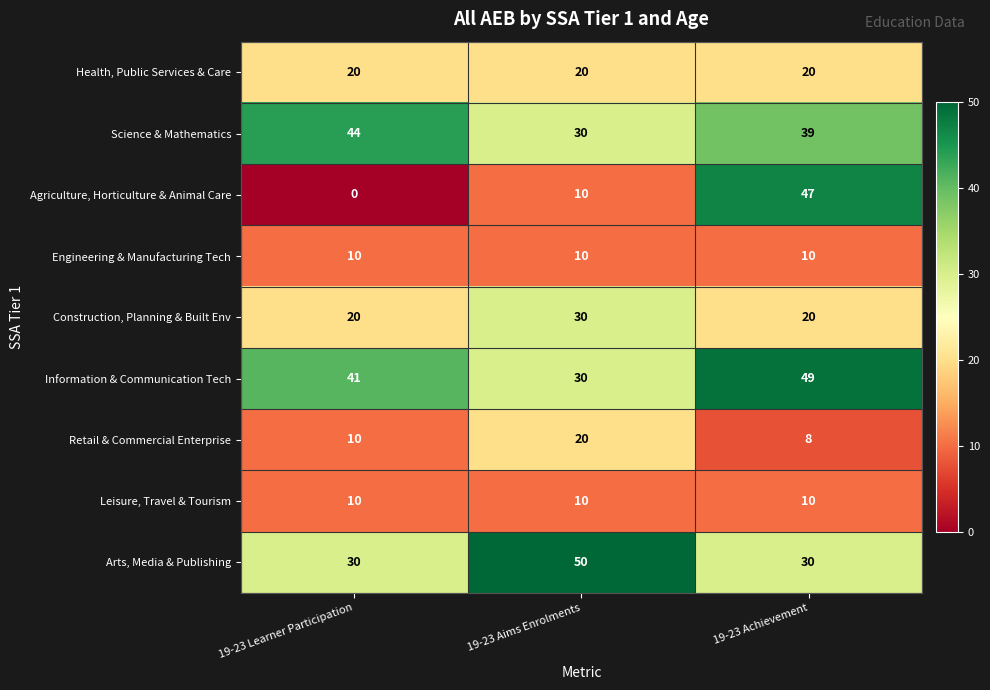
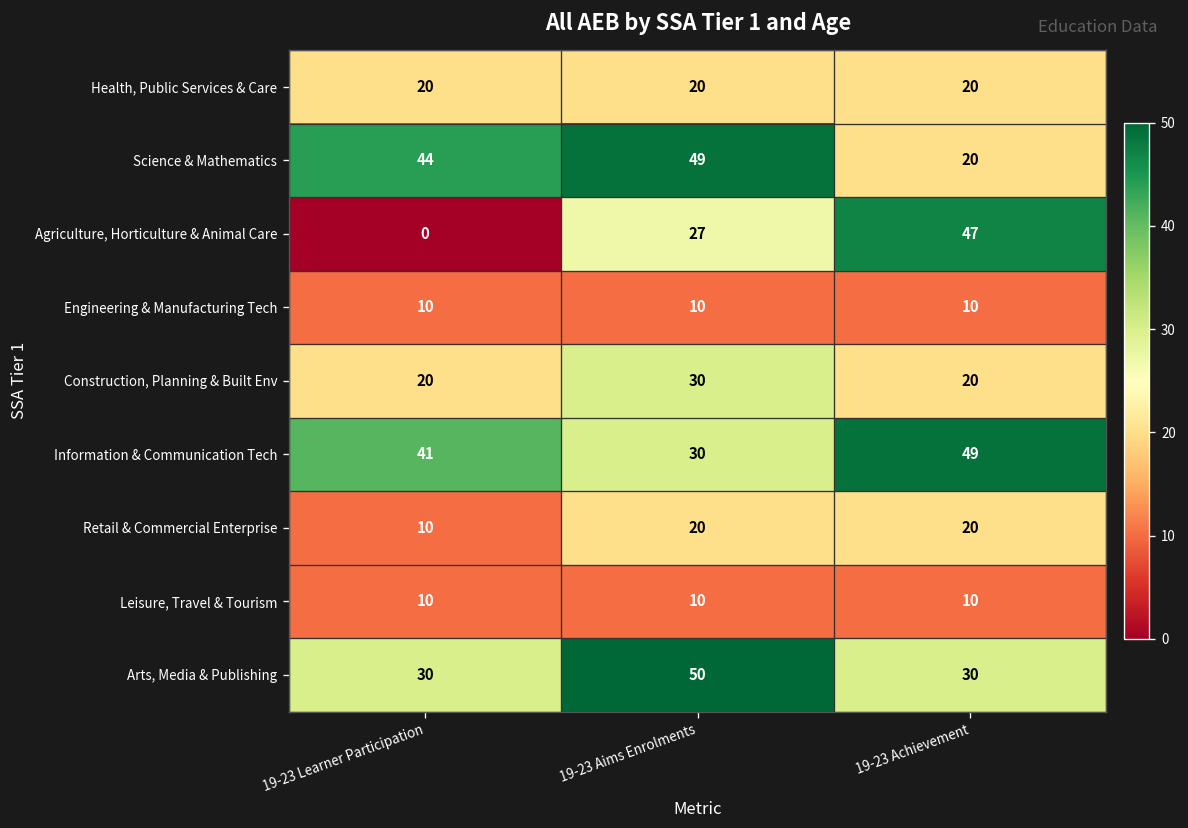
Science & Mathematics, 19-23 Aims Enrolments: 30 -> 49
Science & Mathematics, 19-23 Achievement: 39 -> 20
Agriculture, Horticulture & Animal Care, 19-23 Aims Enrolments: 10 -> 27
Retail & Commercial Enterprise, 19-23 Achievement: 8 -> 20
